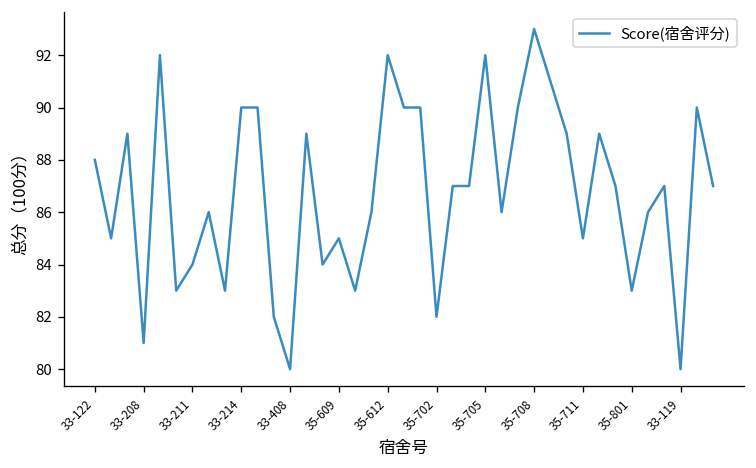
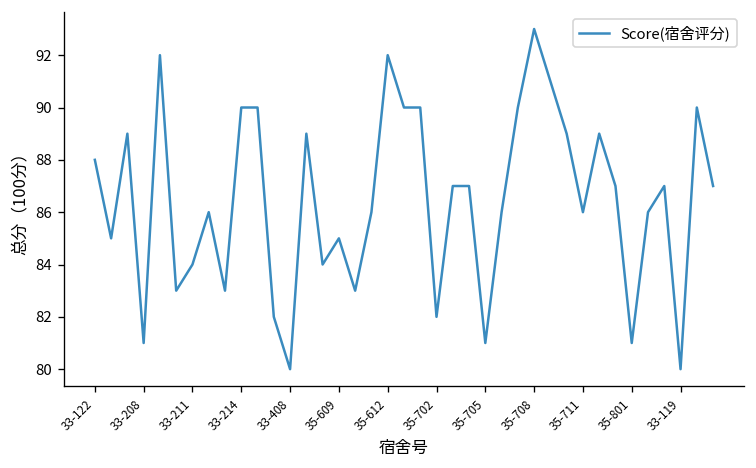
35-705: 92 -> 81
35-711: 85 -> 86
35-801: 83 -> 81
